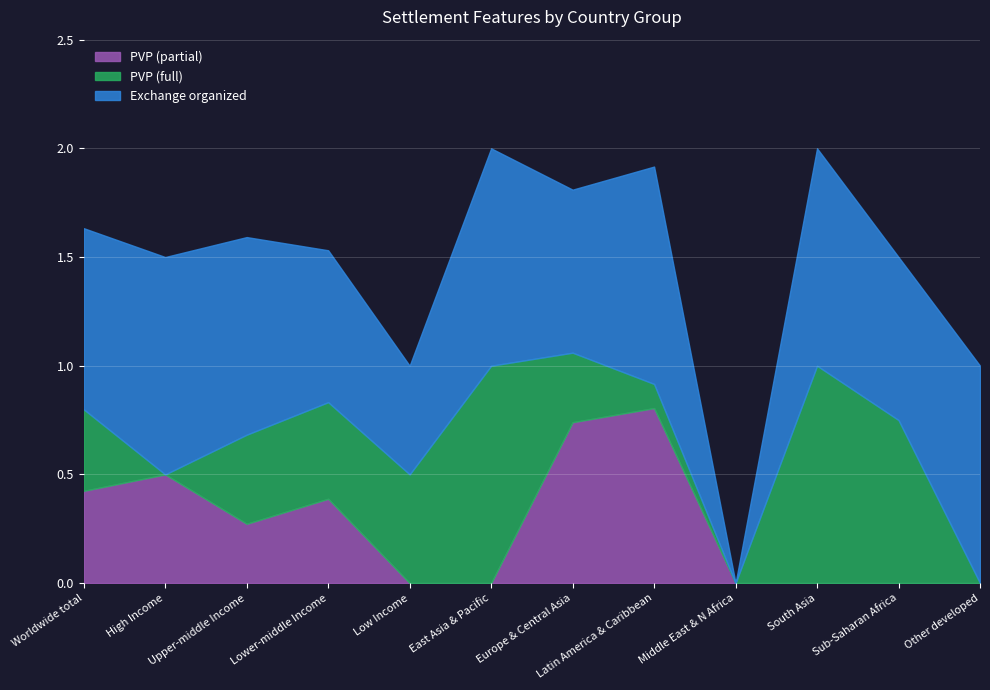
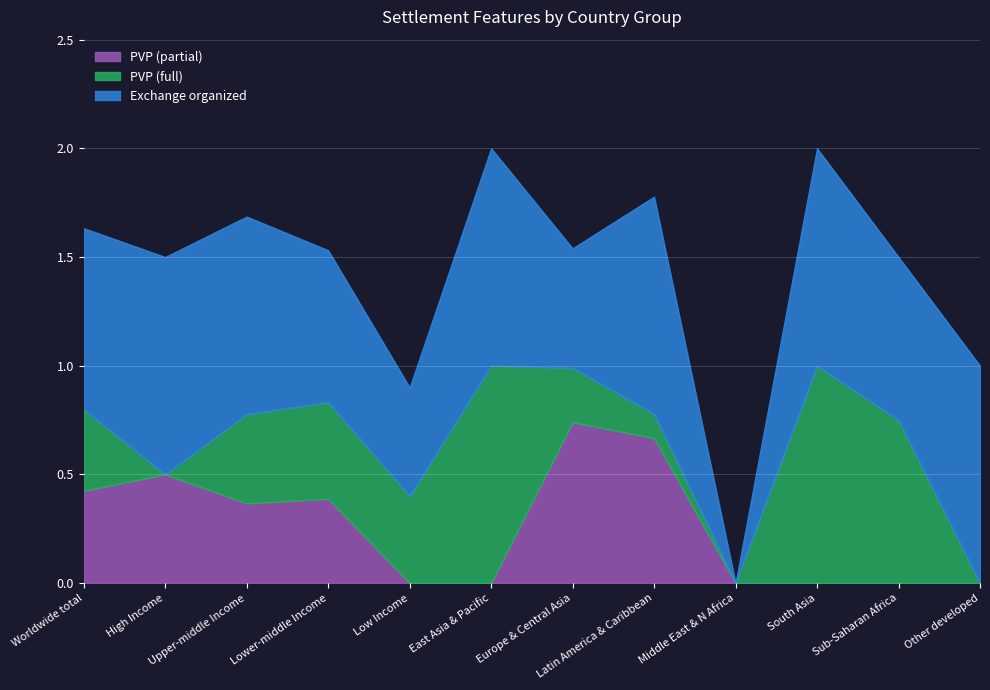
PVP (partial), Upper-middle Income: 0.27 -> 0.37
PVP (full), Low Income: 0.5 -> 0.4
PVP (full), Europe & Central Asia: 0.32 -> 0.25
Exchange organized, Europe & Central Asia: 0.75 -> 0.55
PVP (partial), Latin America & Caribbean: 0.81 -> 0.67
